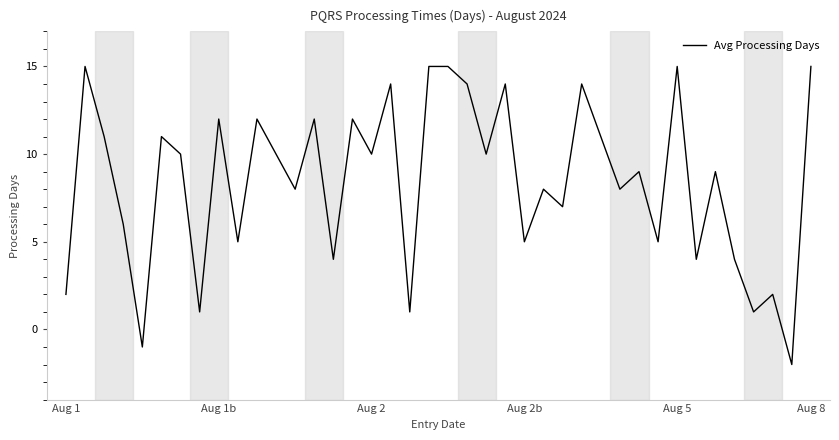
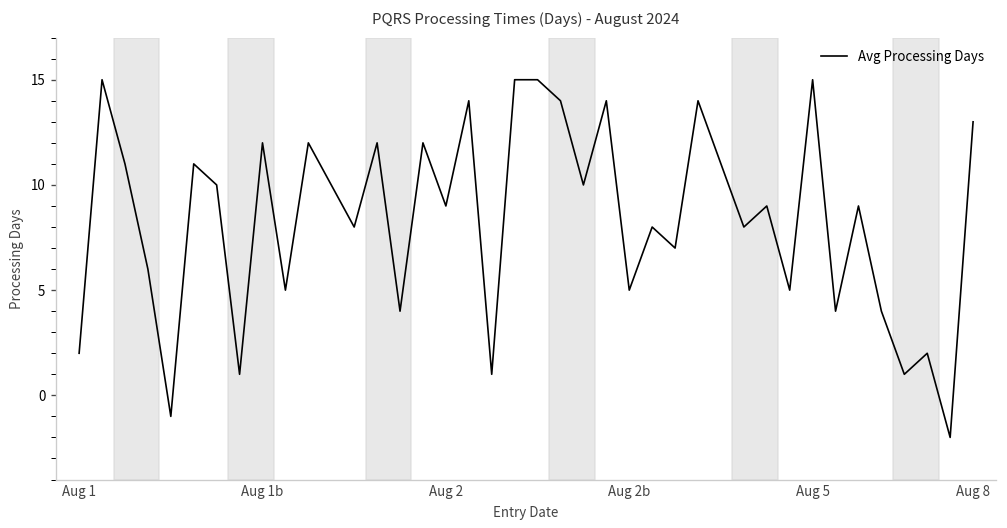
Aug 2: 10 -> 9
Aug 8: 15 -> 13
